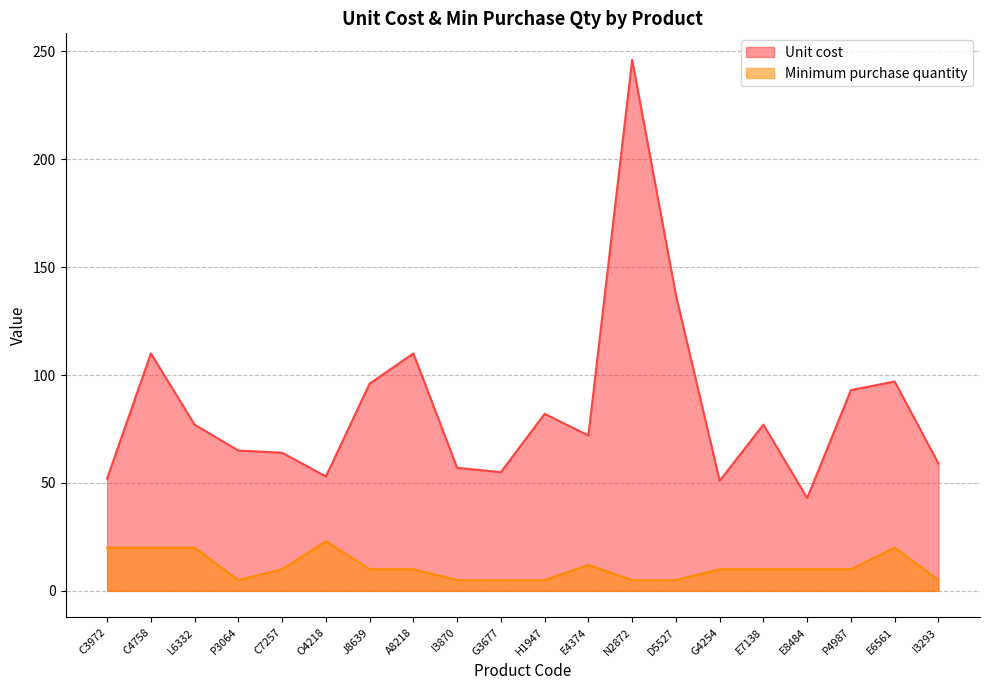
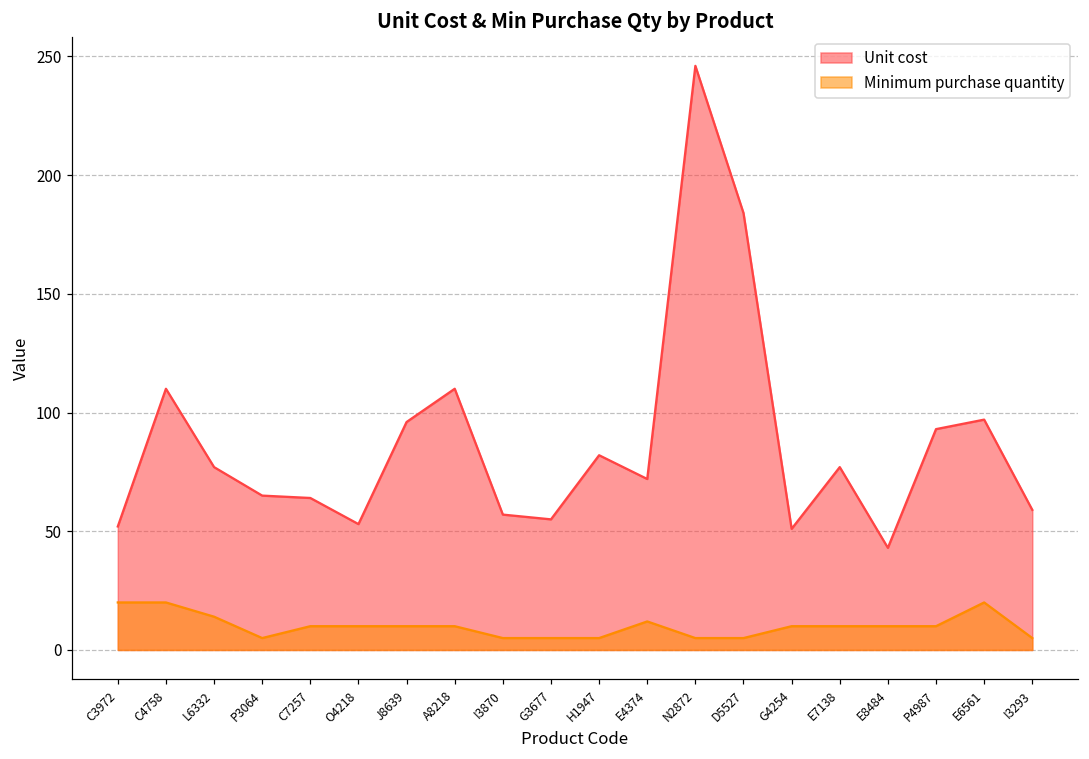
Minimum purchase quantity, L6332: 20 -> 14
Minimum purchase quantity, O4218: 23 -> 10
Unit cost, D5527: 137 -> 184
